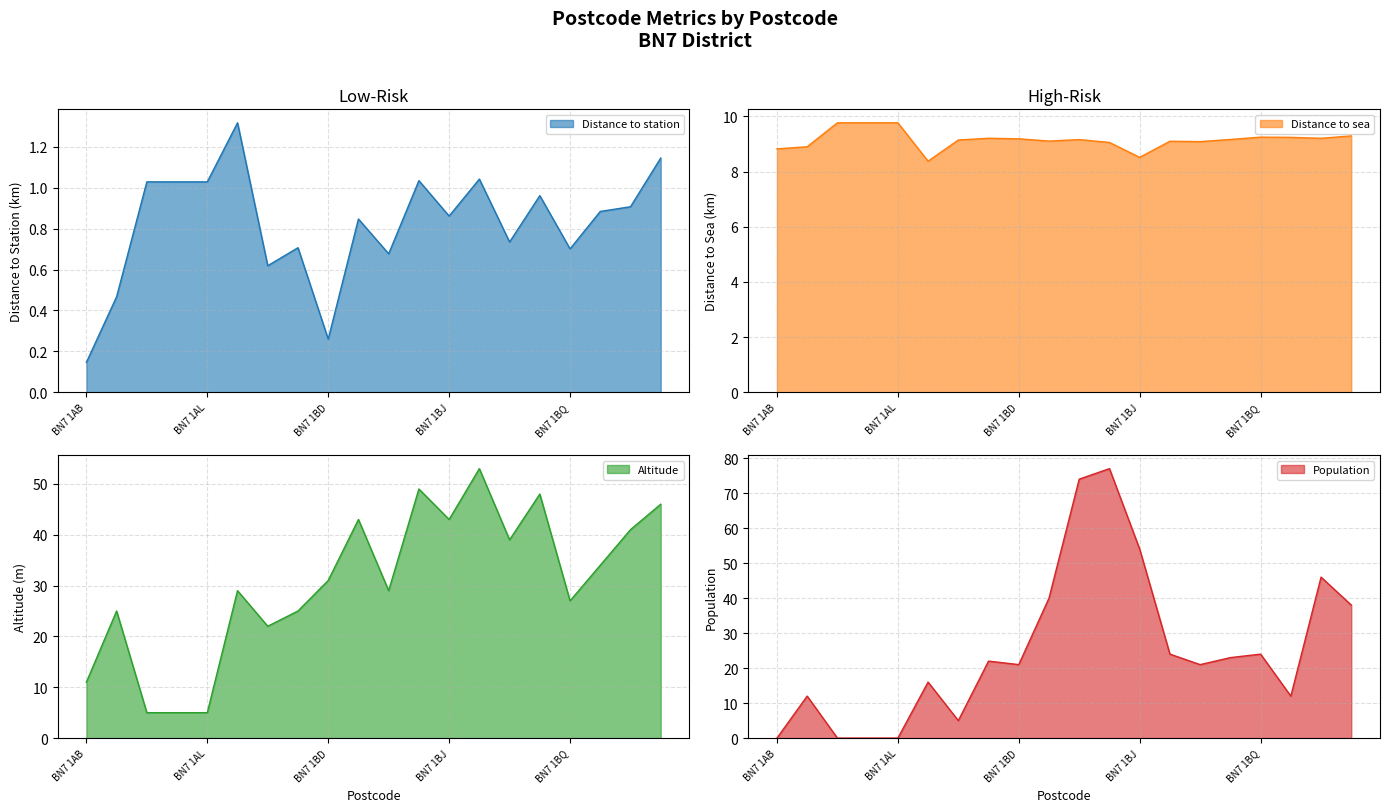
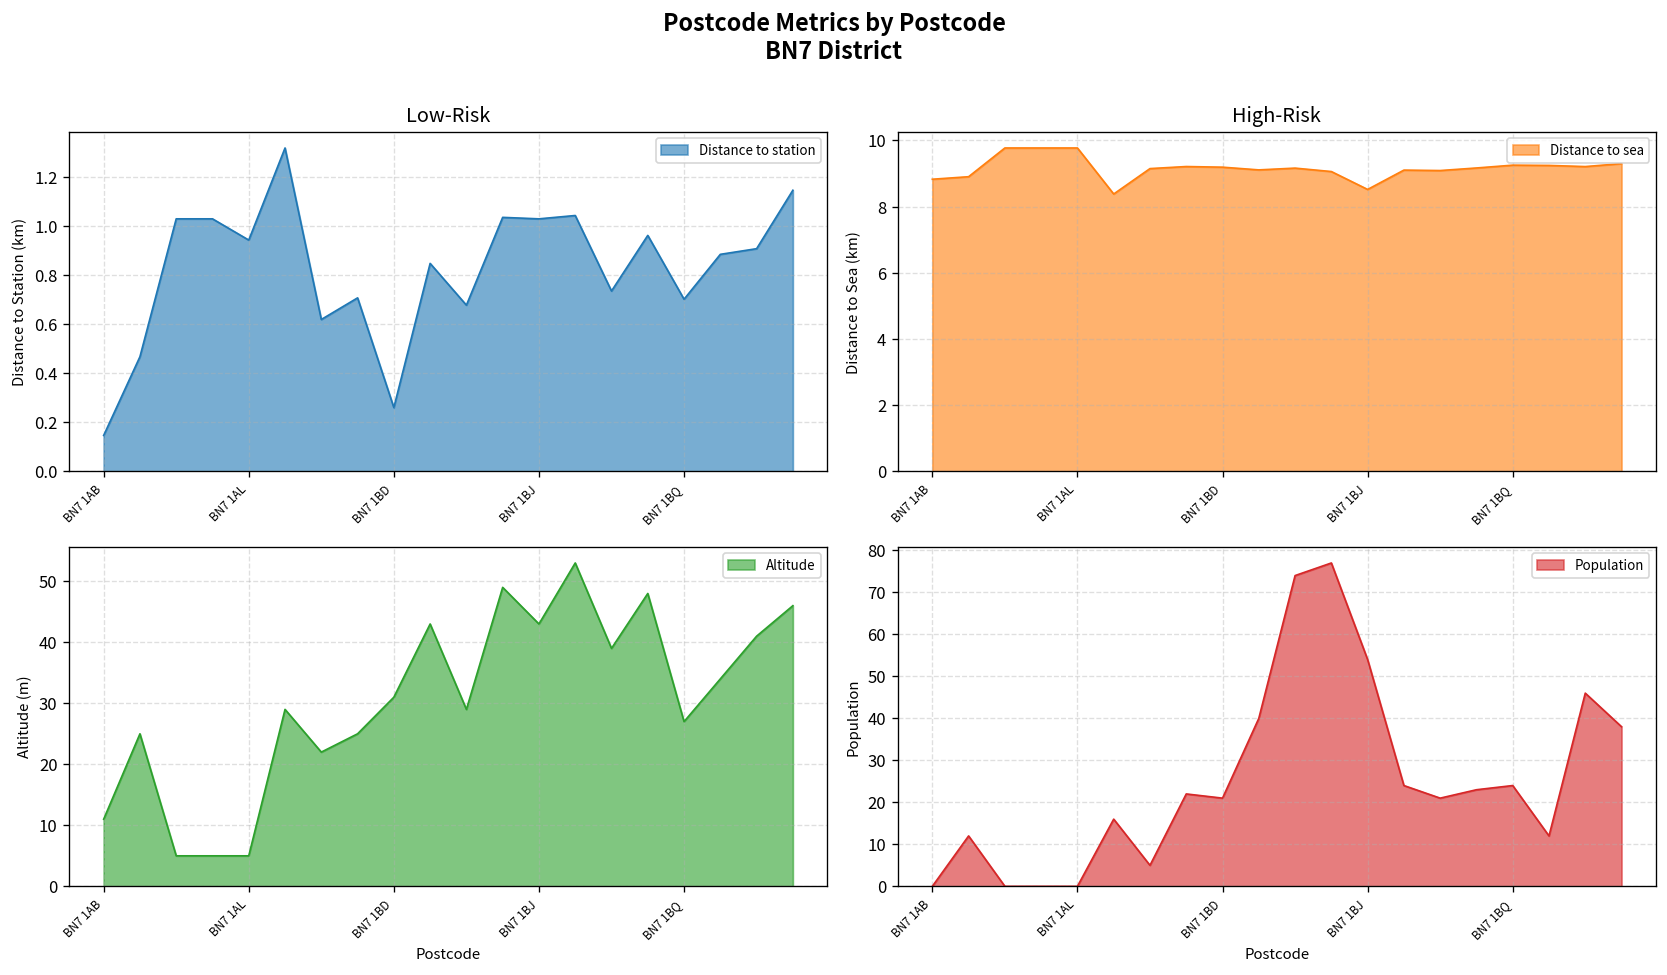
Low-Risk, BN7 1AL: 1.03 -> 0.94
Low-Risk, BN7 1BJ: 0.86 -> 1.03
